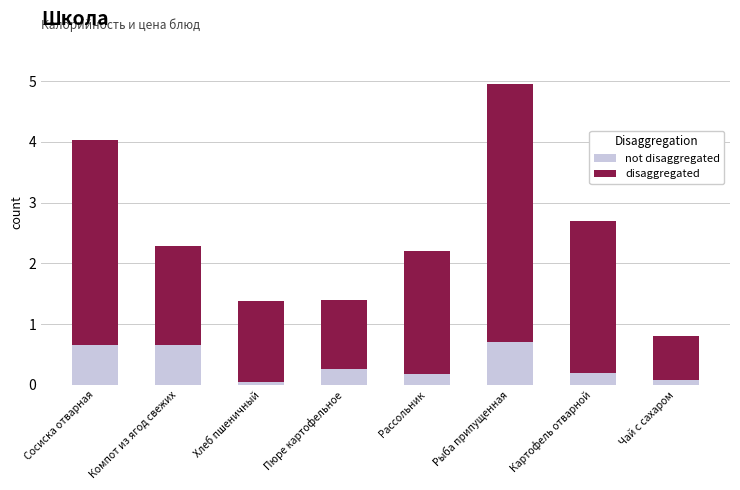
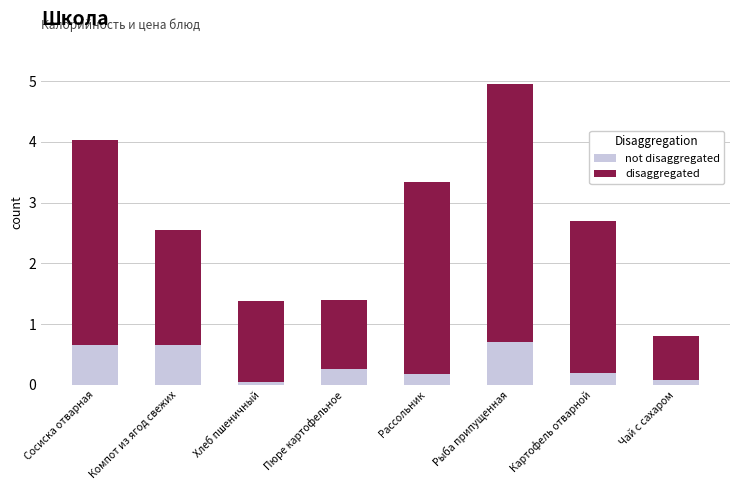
disaggregated, Компот из ягод свежих: 1.6 -> 1.9
disaggregated, Рассольник: 2.0 -> 3.2
